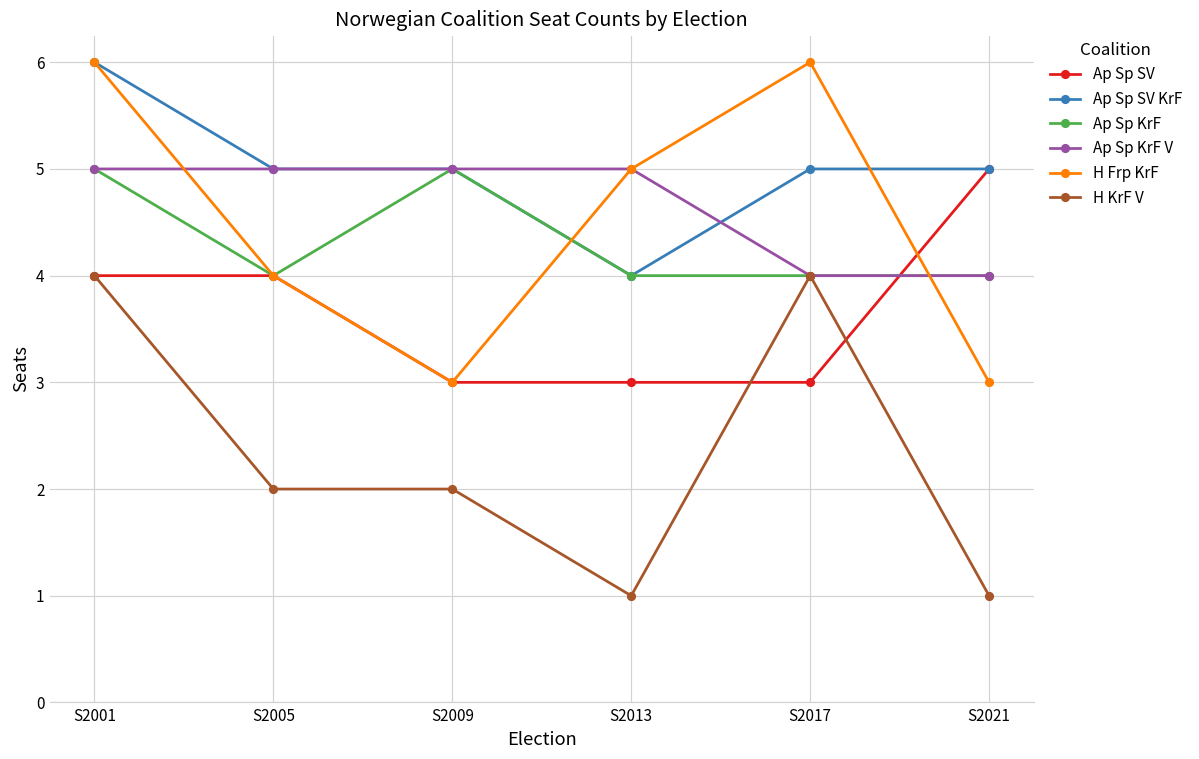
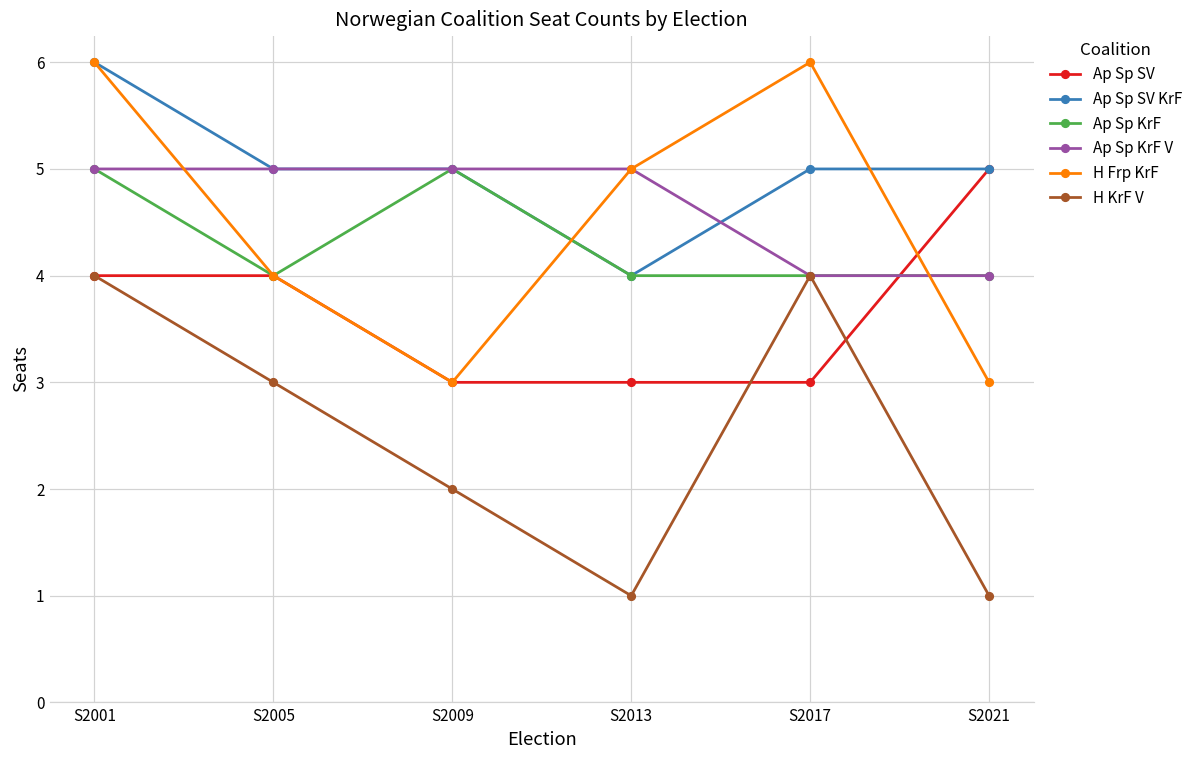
H KrF V, S2005: 2 -> 3
